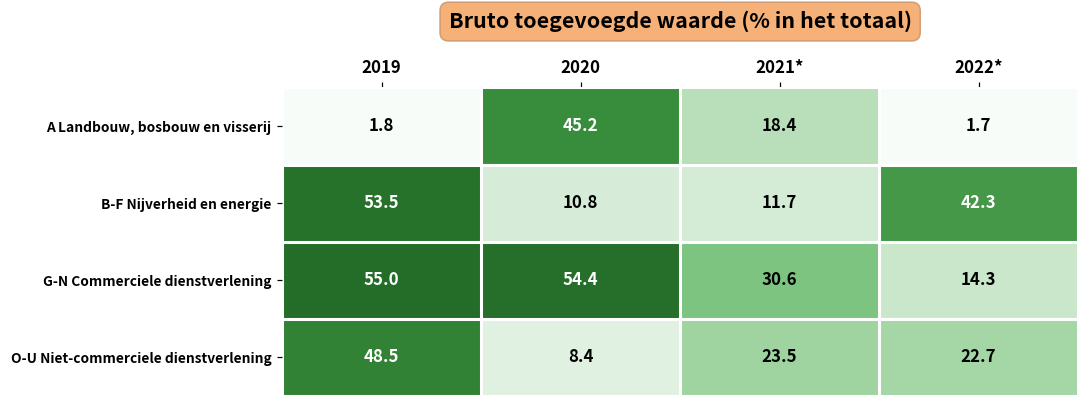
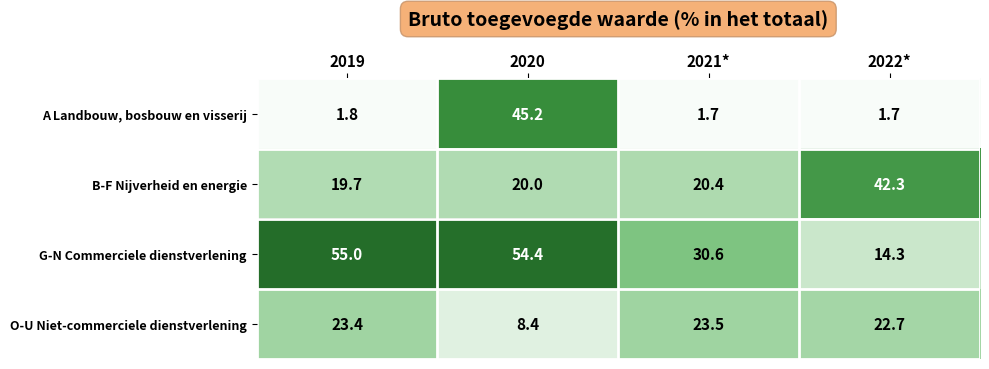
A Landbouw, bosbouw en visserij, 2021*: 18.4 -> 1.7
B-F Nijverheid en energie, 2019: 53.5 -> 19.7
B-F Nijverheid en energie, 2020: 10.8 -> 20.0
B-F Nijverheid en energie, 2021*: 11.7 -> 20.4
O-U Niet-commerciele dienstverlening, 2019: 48.5 -> 23.4
